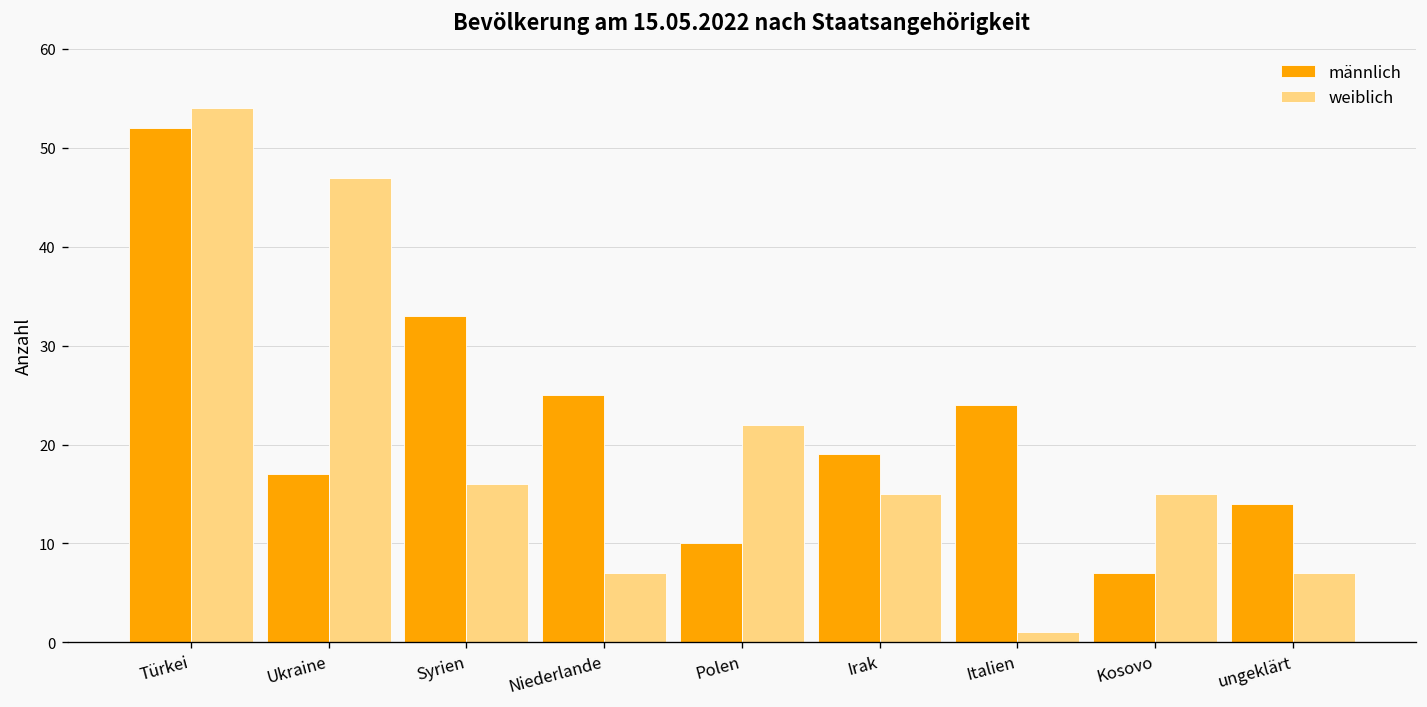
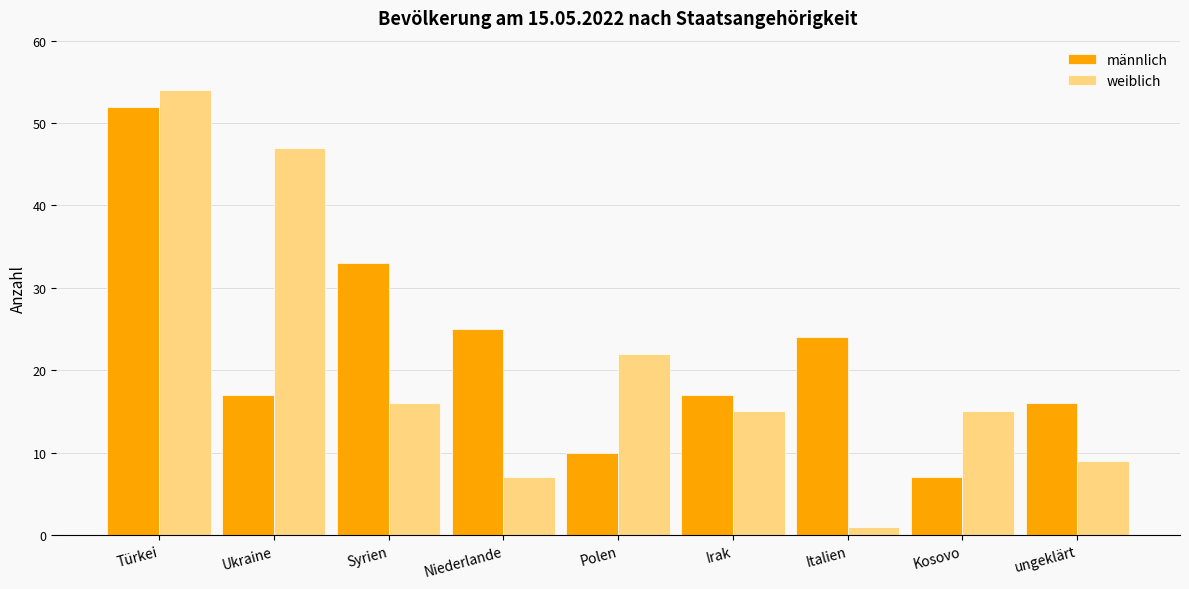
männlich, Irak: 19 -> 17
männlich, ungeklärt: 14 -> 16
weiblich, ungeklärt: 7 -> 9
